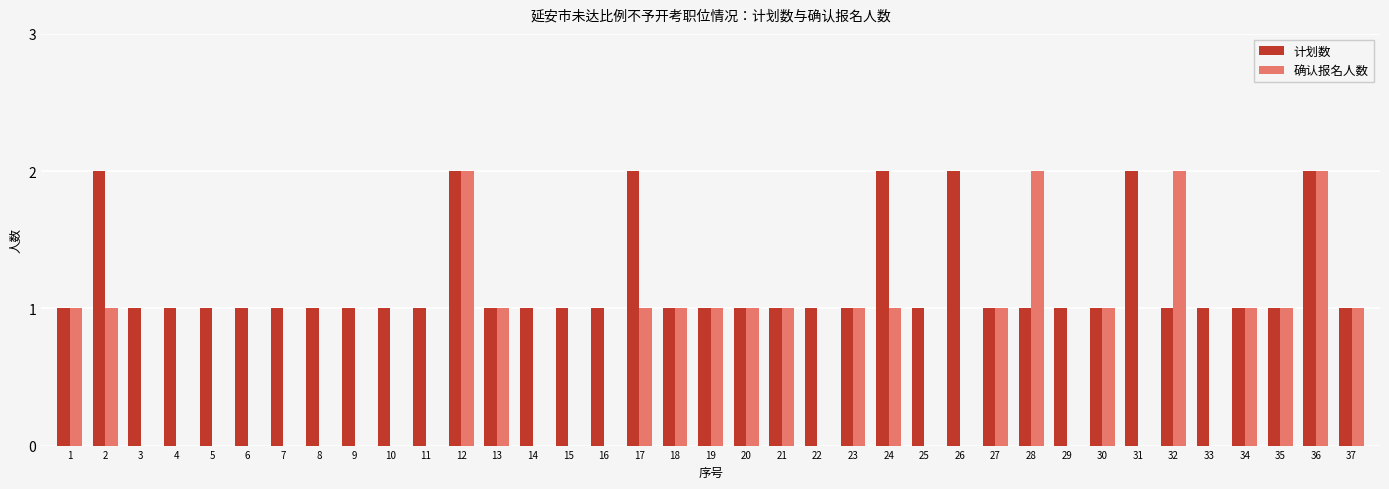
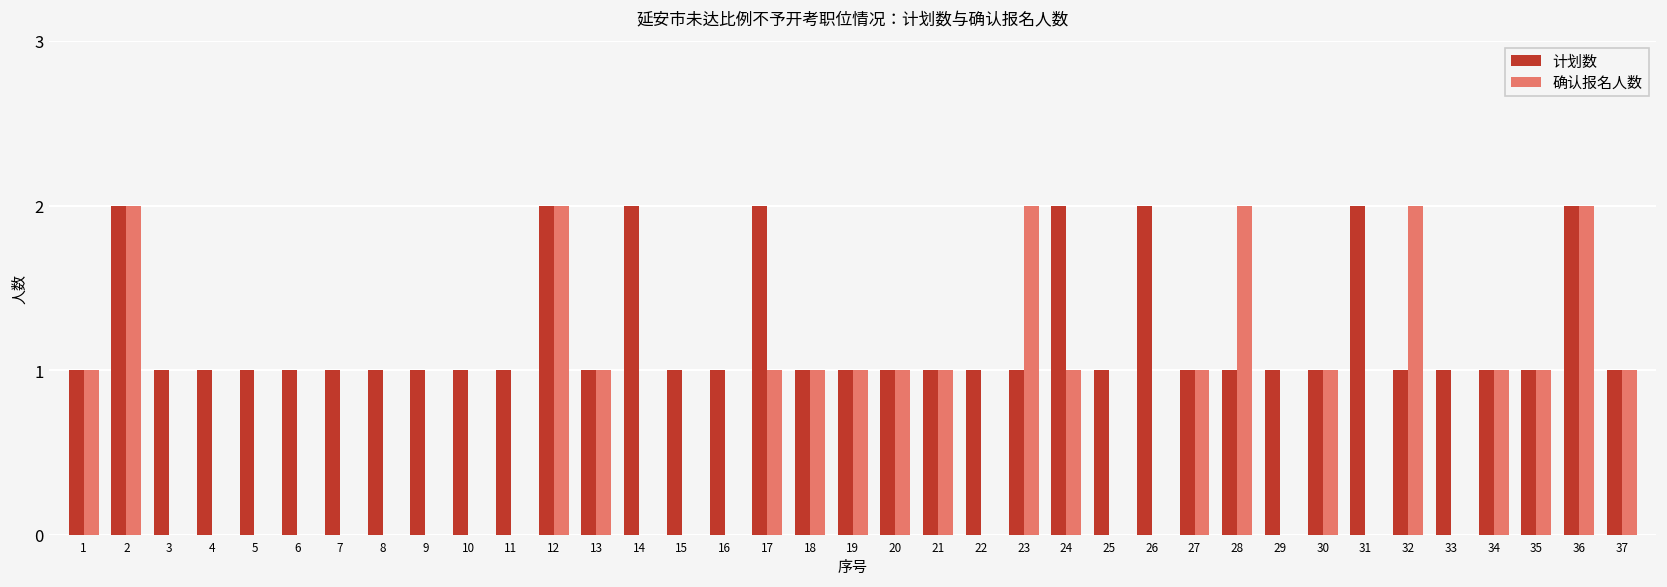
确认报名人数, 2: 1 -> 2
计划数, 14: 1 -> 2
确认报名人数, 23: 1 -> 2
